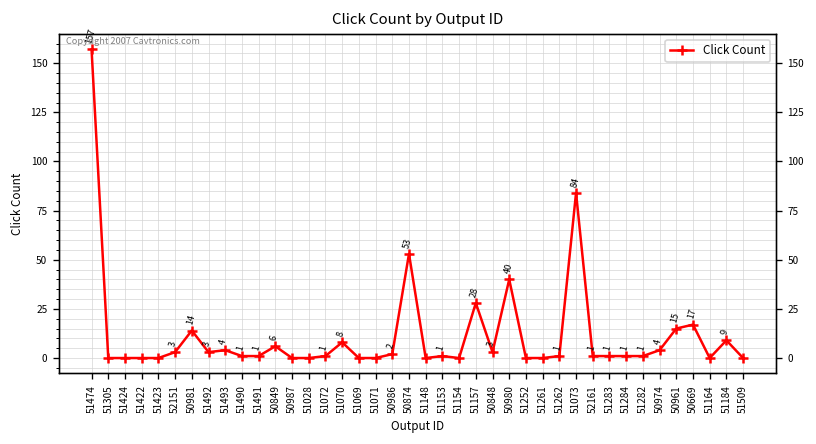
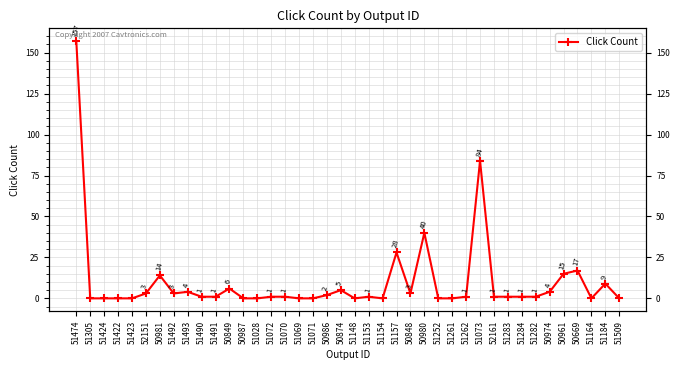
51070: 8 -> 1
50874: 53 -> 5
